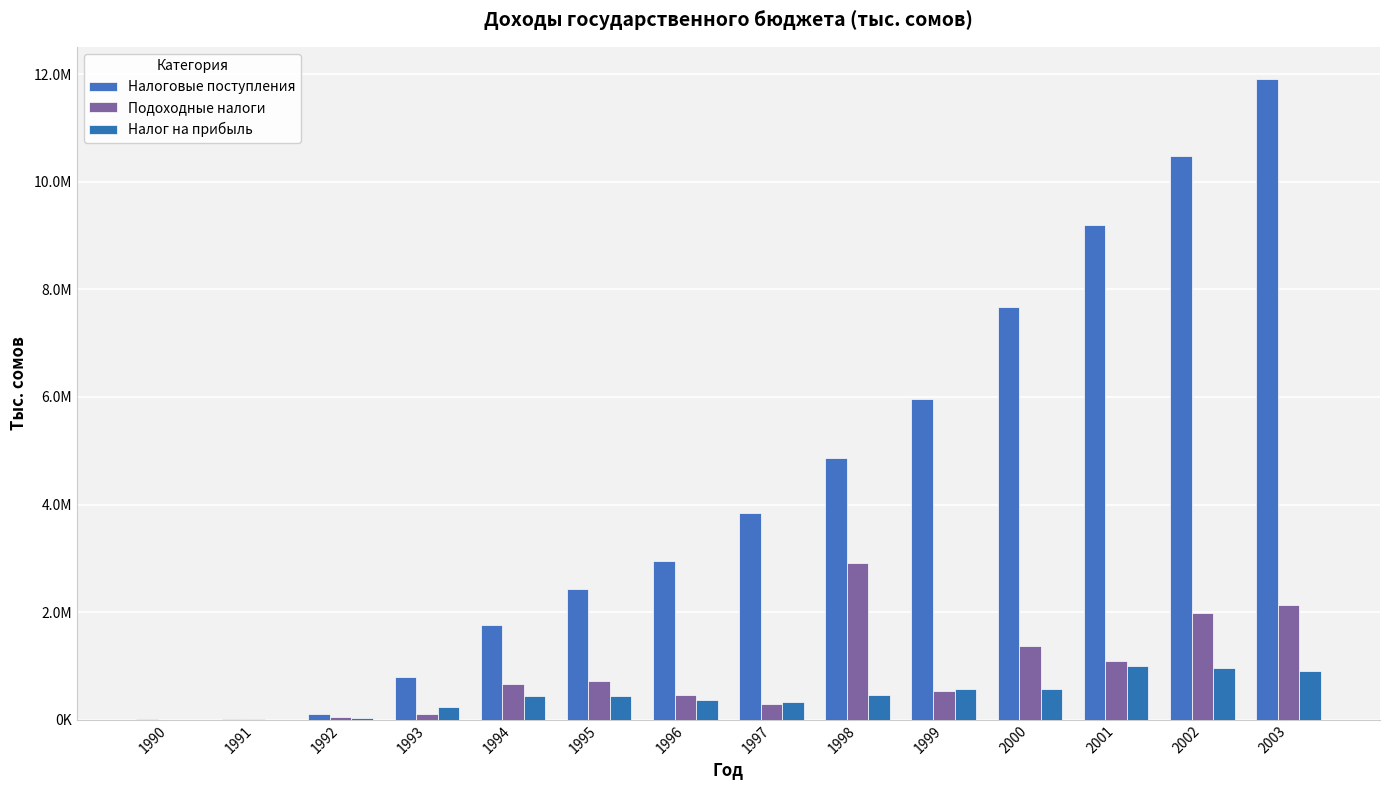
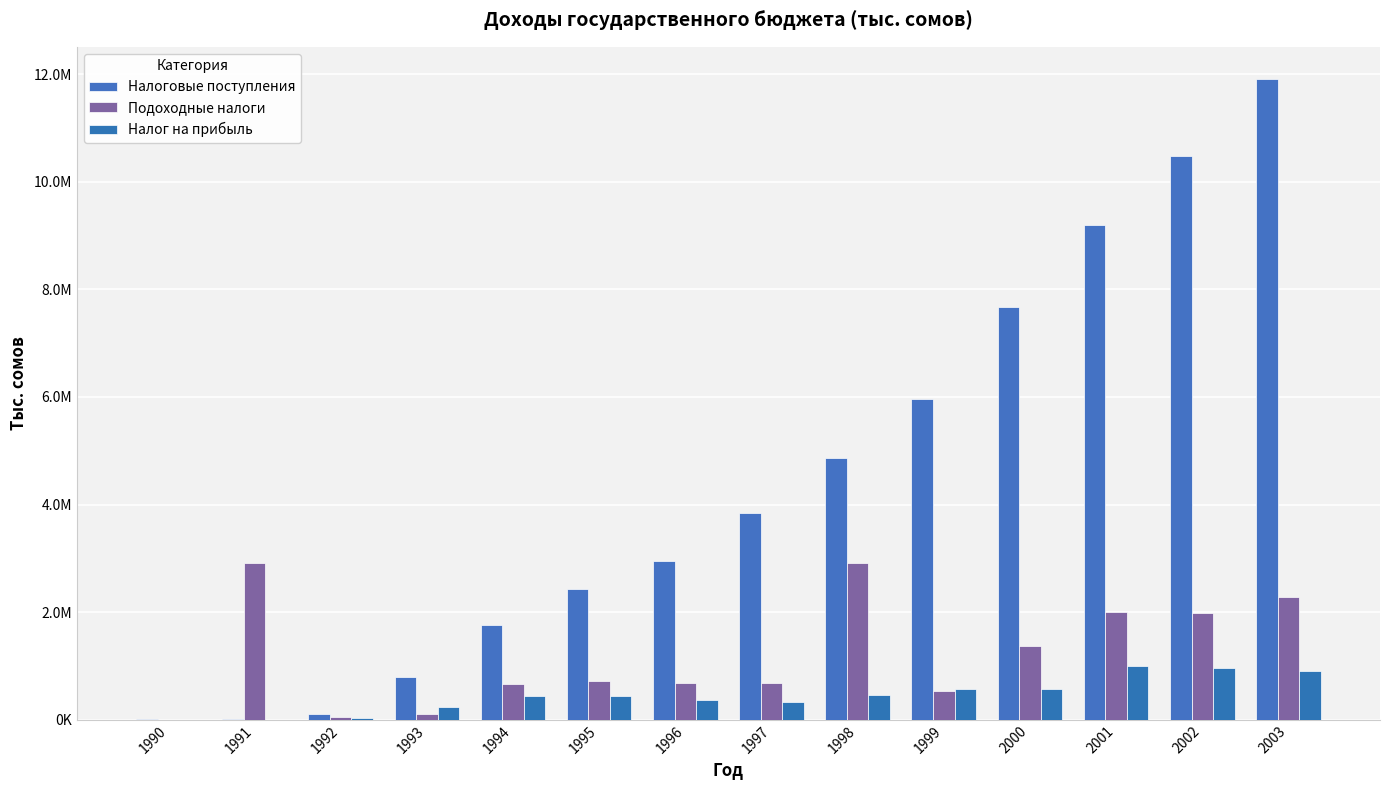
Подоходные налоги, 1991: 0 -> 2900000
Подоходные налоги, 1996: 500000 -> 700000
Подоходные налоги, 1997: 300000 -> 700000
Подоходные налоги, 2001: 1100000 -> 2000000
Подоходные налоги, 2003: 2100000 -> 2300000
